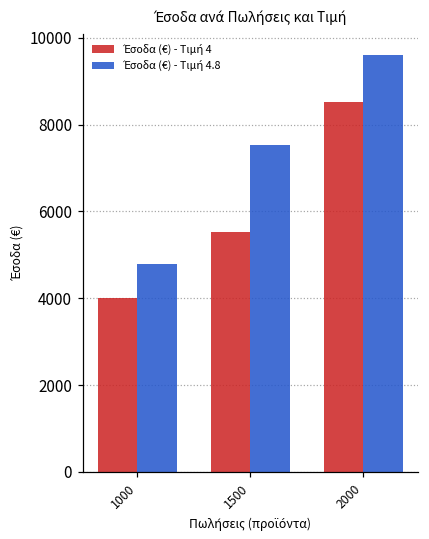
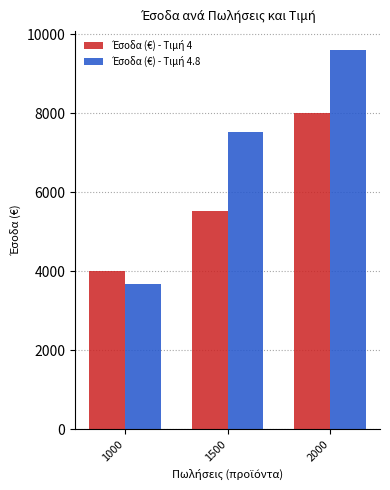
Έσοδα (€) - Τιμή 4.8, 1000: 4800 -> 3700
Έσοδα (€) - Τιμή 4, 2000: 8500 -> 8000
